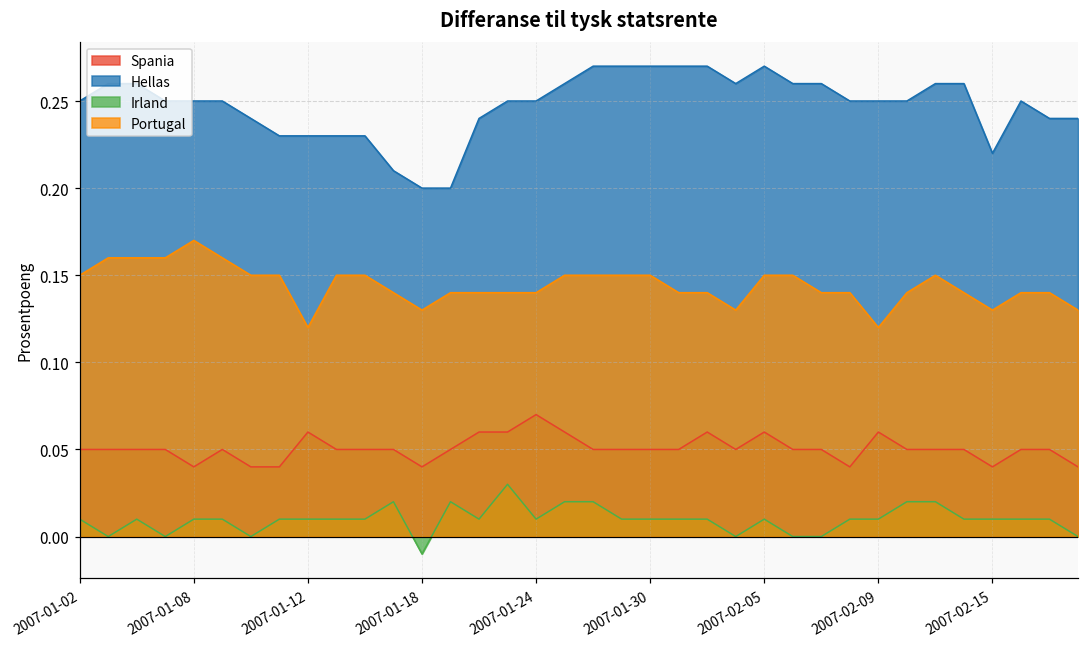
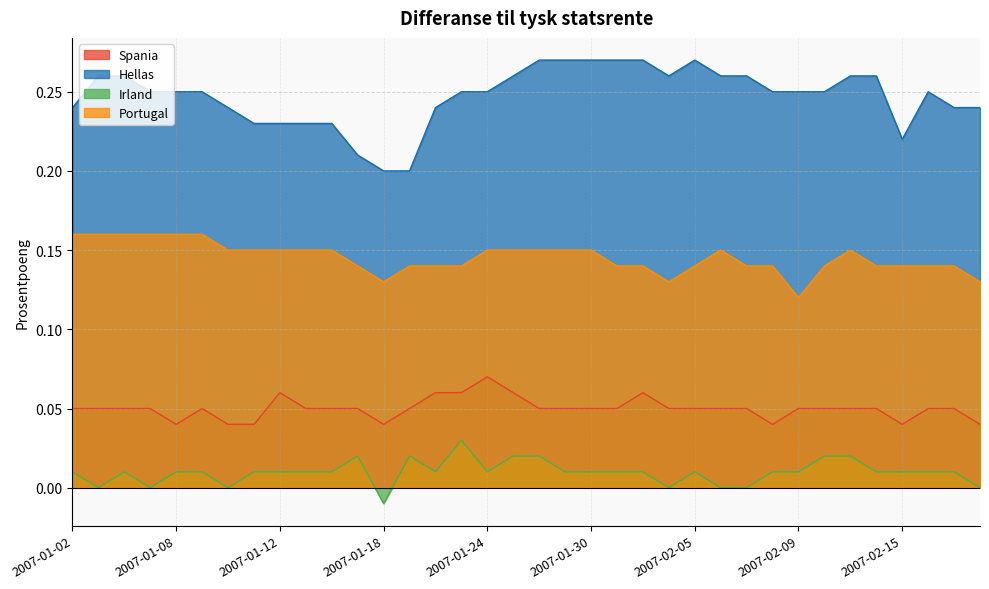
Hellas, 2007-01-02: 0.25 -> 0.24
Portugal, 2007-01-02: 0.15 -> 0.16
Portugal, 2007-01-08: 0.17 -> 0.16
Portugal, 2007-01-12: 0.12 -> 0.15
Portugal, 2007-01-24: 0.14 -> 0.15
Spania, 2007-02-05: 0.06 -> 0.05
Portugal, 2007-02-05: 0.15 -> 0.14
Spania, 2007-02-09: 0.06 -> 0.05
Portugal, 2007-02-15: 0.13 -> 0.14
